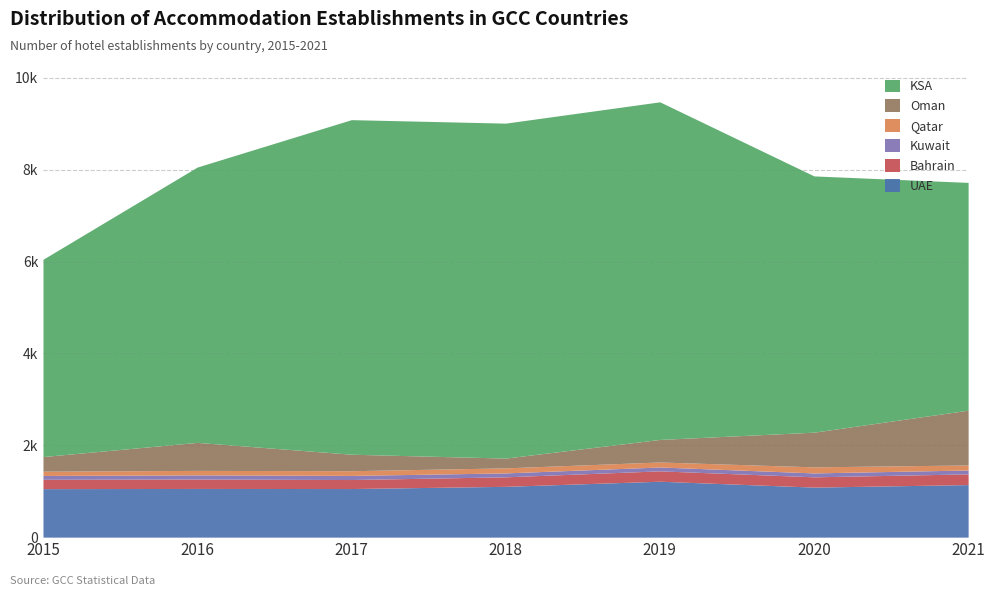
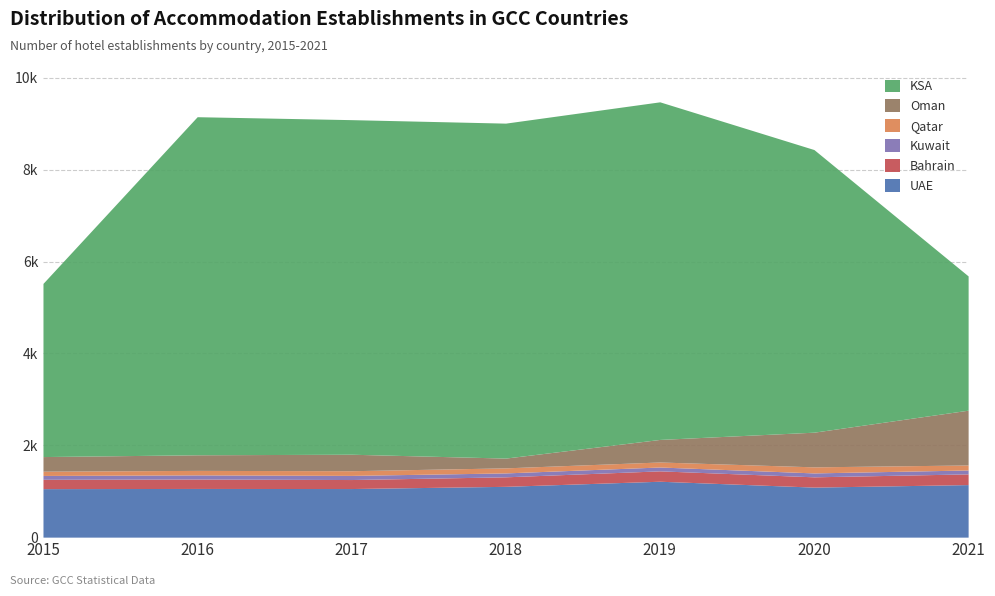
KSA, 2015: 4300 -> 3800
Oman, 2016: 600 -> 300
KSA, 2016: 6000 -> 7400
KSA, 2020: 5600 -> 6200
KSA, 2021: 5000 -> 2900
